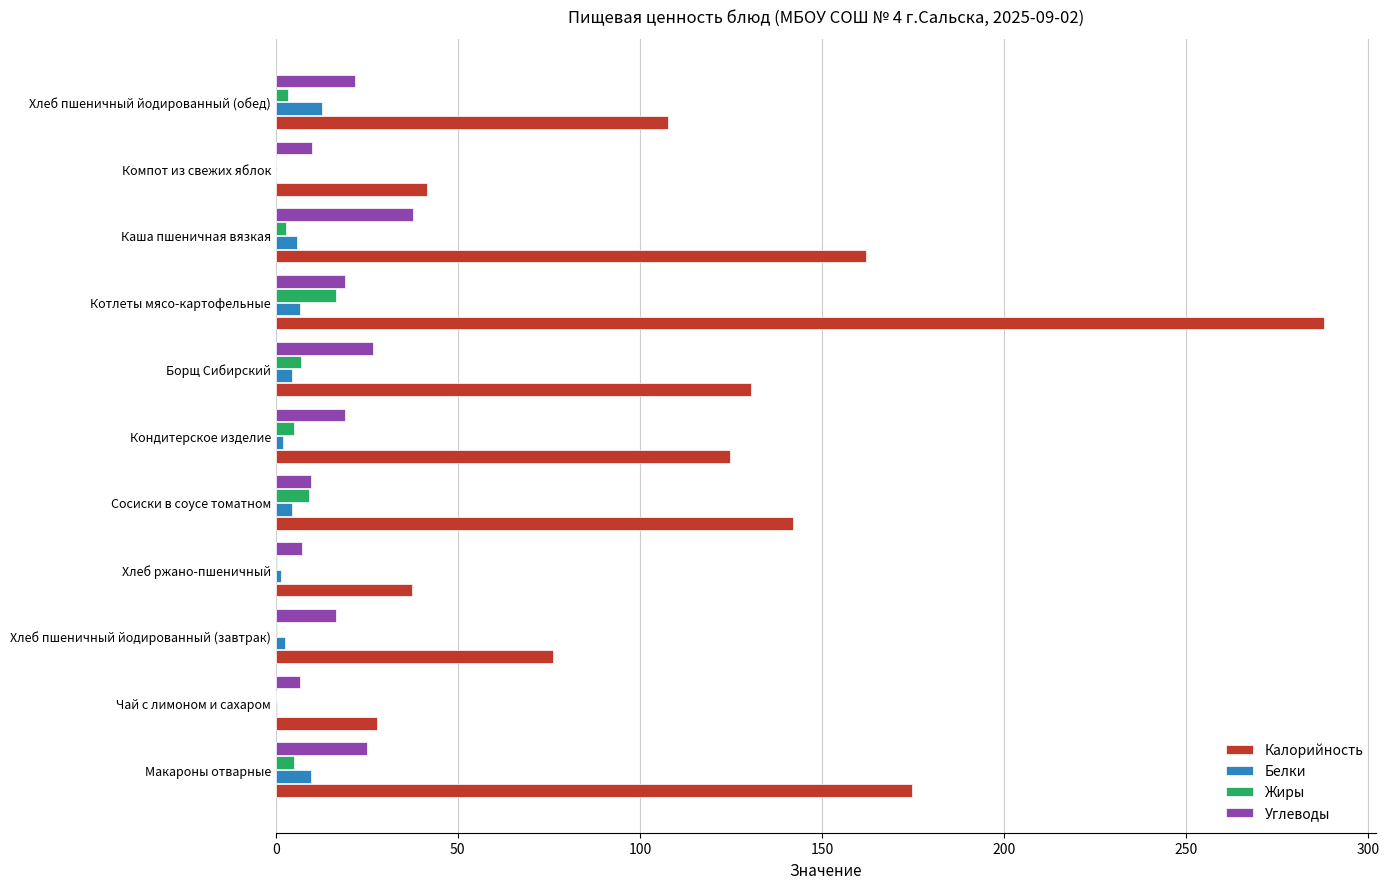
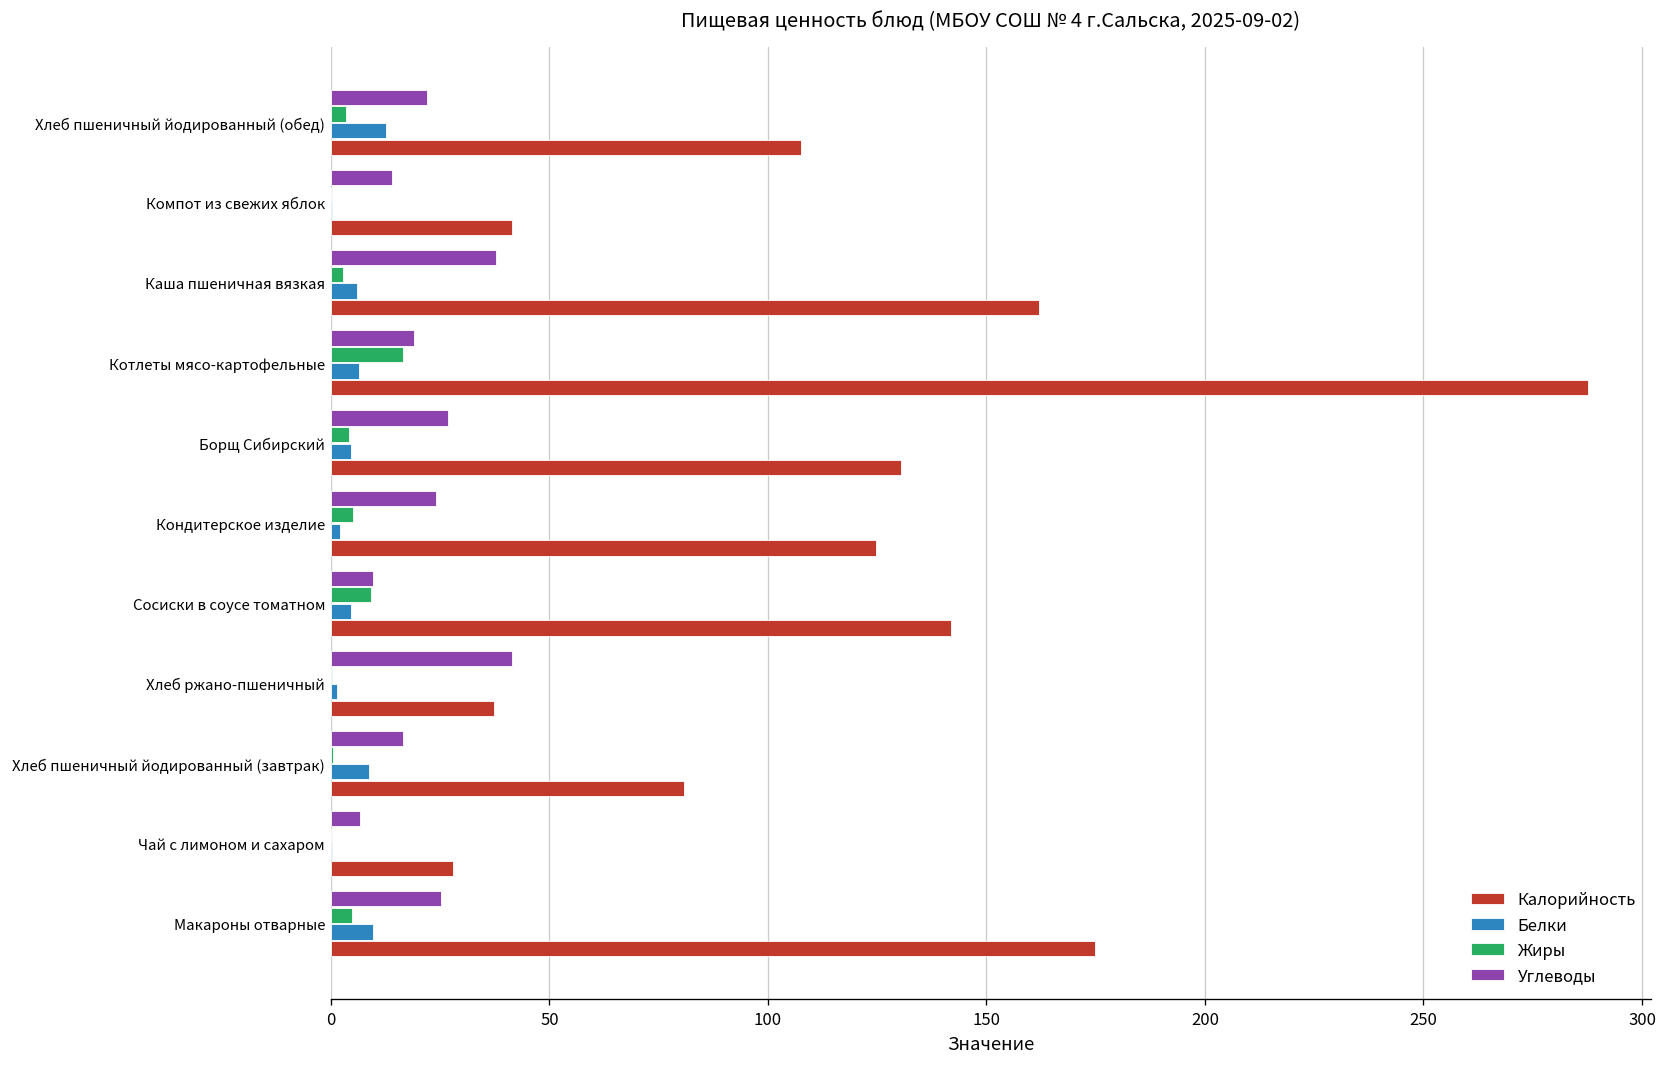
Углеводы, Компот из свежих яблок: 10 -> 14
Жиры, Борщ Сибирский: 7 -> 4
Углеводы, Кондитерское изделие: 19 -> 24
Углеводы, Хлеб ржано-пшеничный: 7 -> 41
Белки, Хлеб пшеничный йодированный (завтрак): 2 -> 9
Калорийность, Хлеб пшеничный йодированный (завтрак): 76 -> 81
